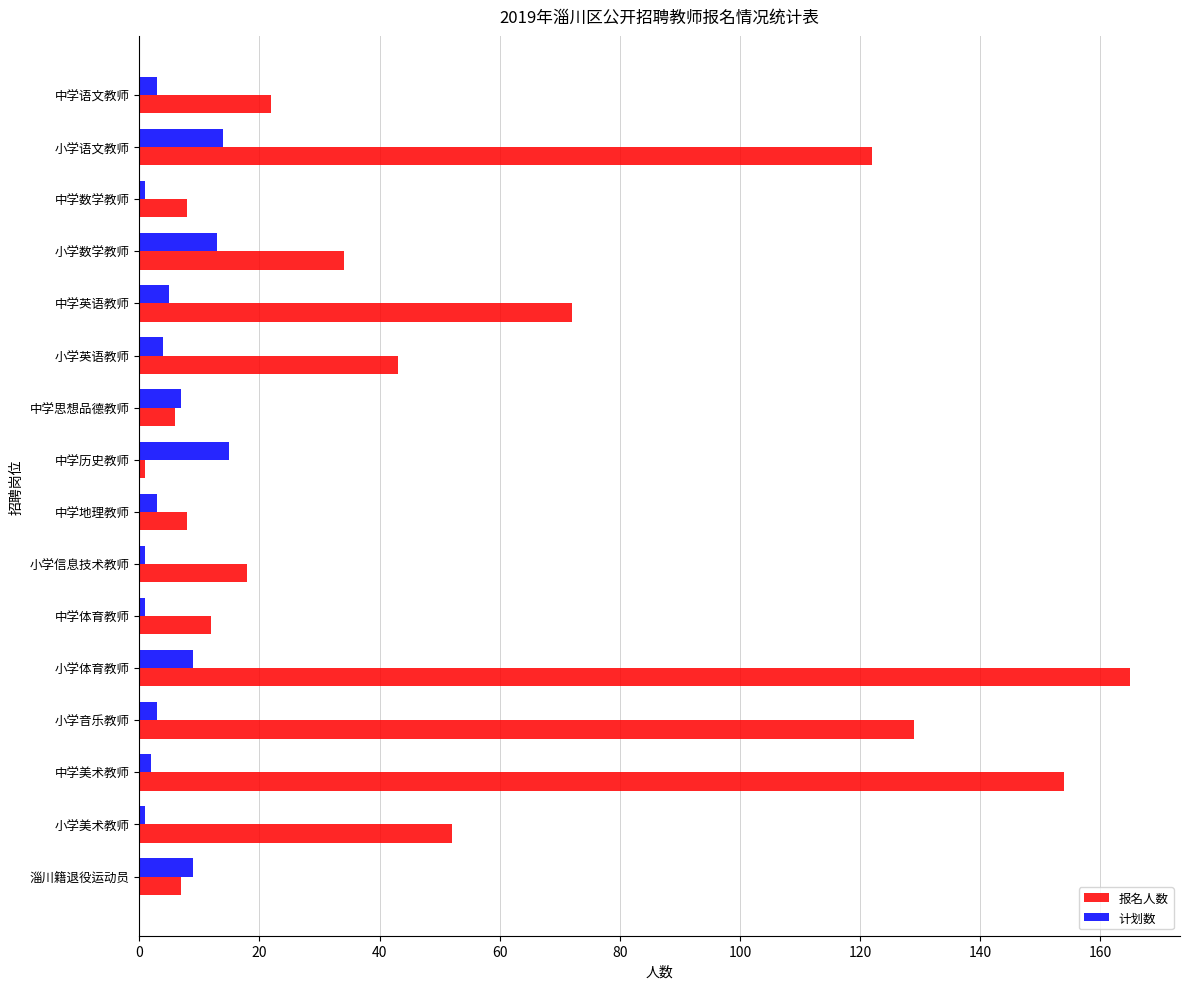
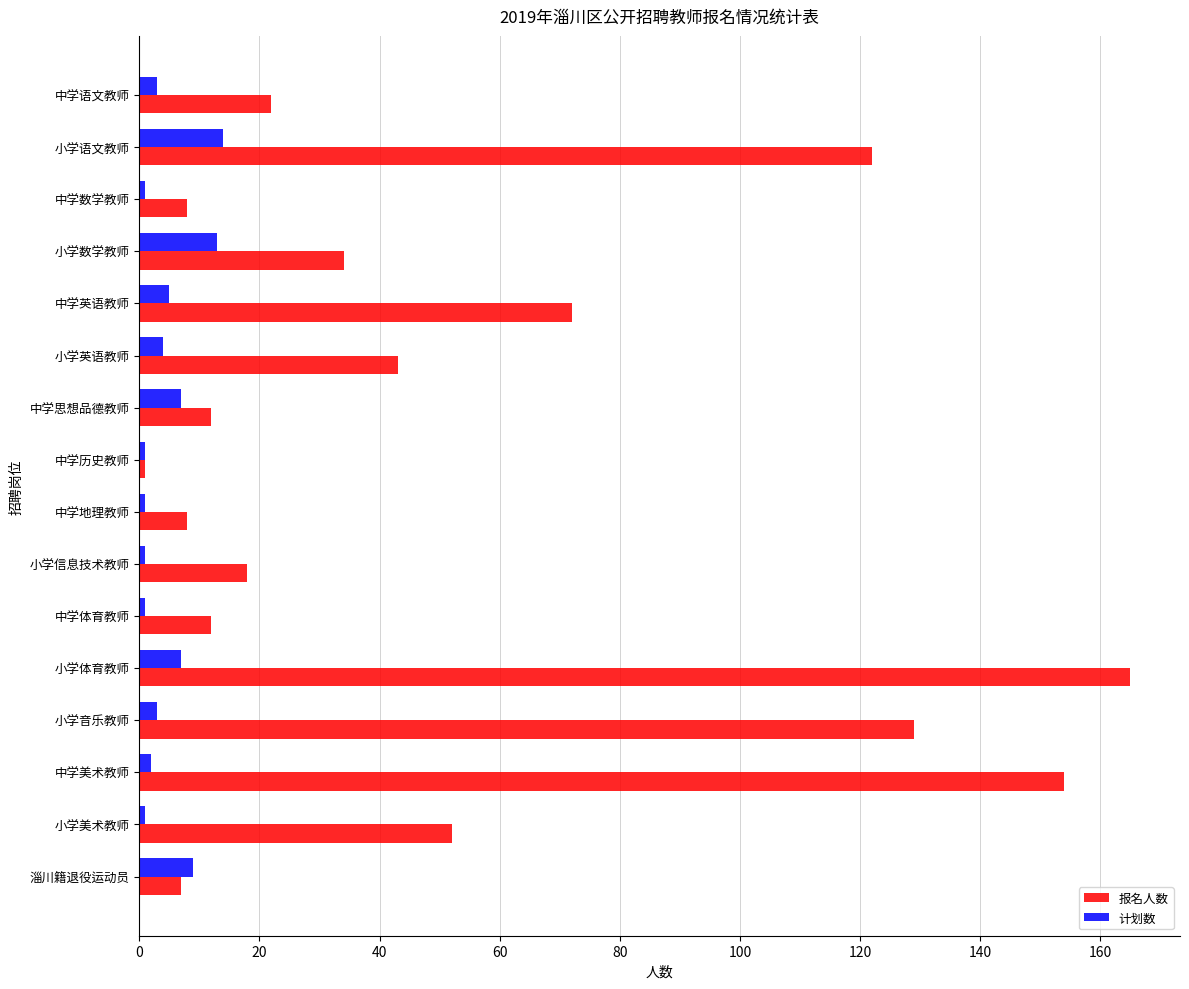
报名人数, 中学思想品德教师: 6 -> 12
计划数, 中学历史教师: 15 -> 1
计划数, 中学地理教师: 3 -> 1
计划数, 小学体育教师: 9 -> 7
